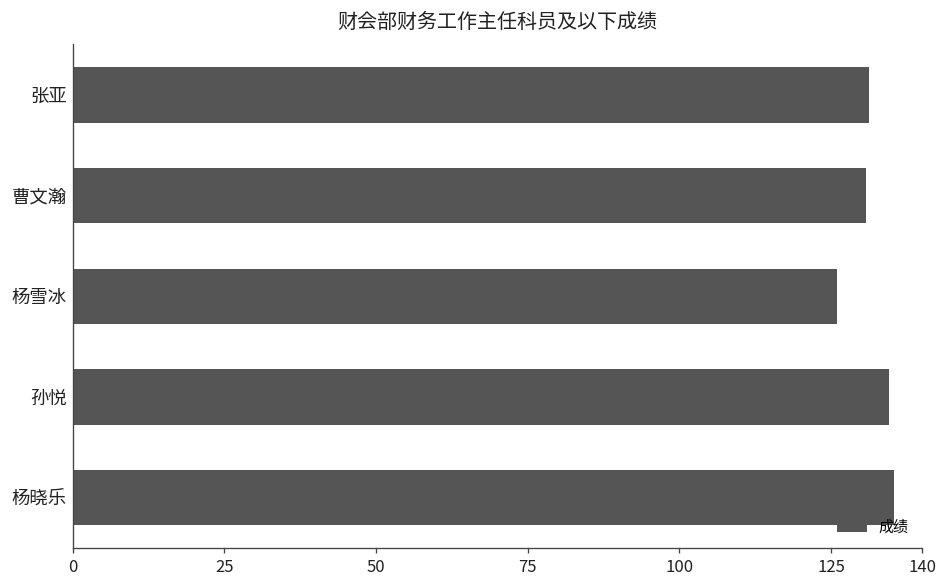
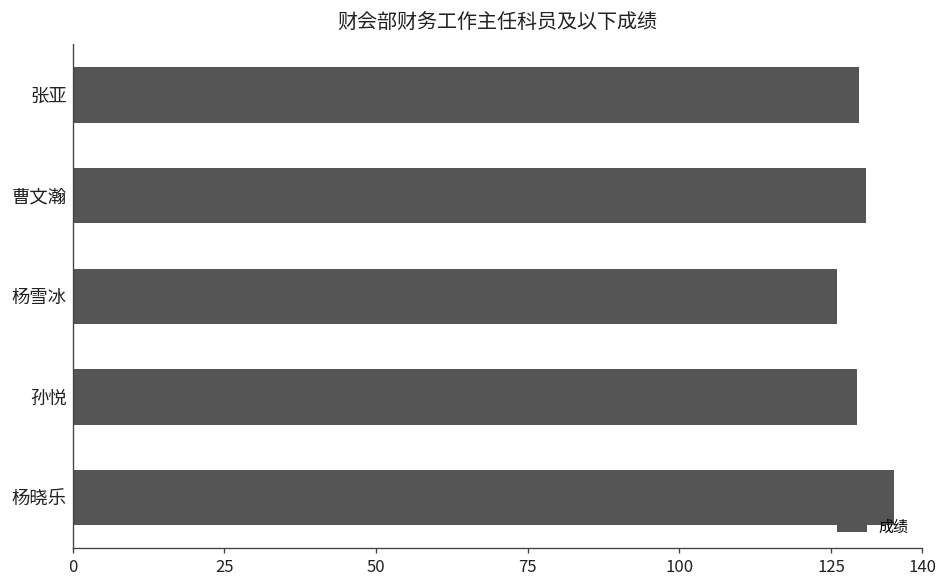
张亚: 131 -> 130
孙悦: 135 -> 129
